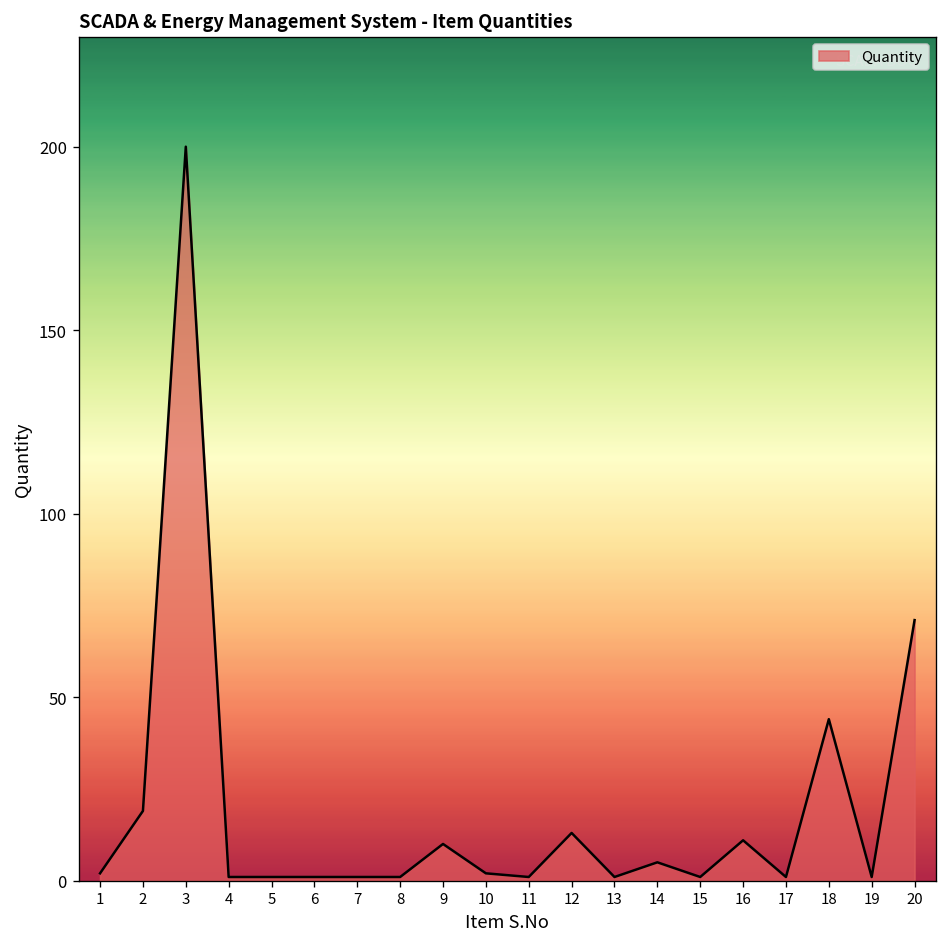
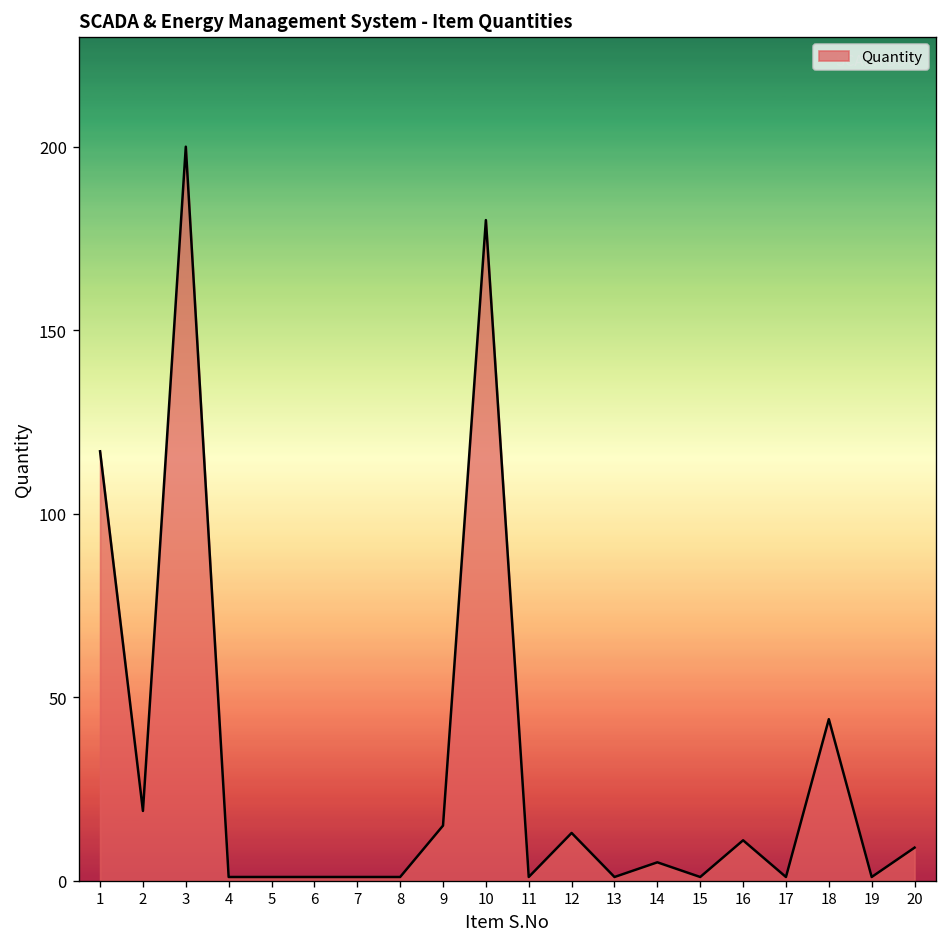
1: 2 -> 117
9: 10 -> 15
10: 2 -> 180
20: 71 -> 9
